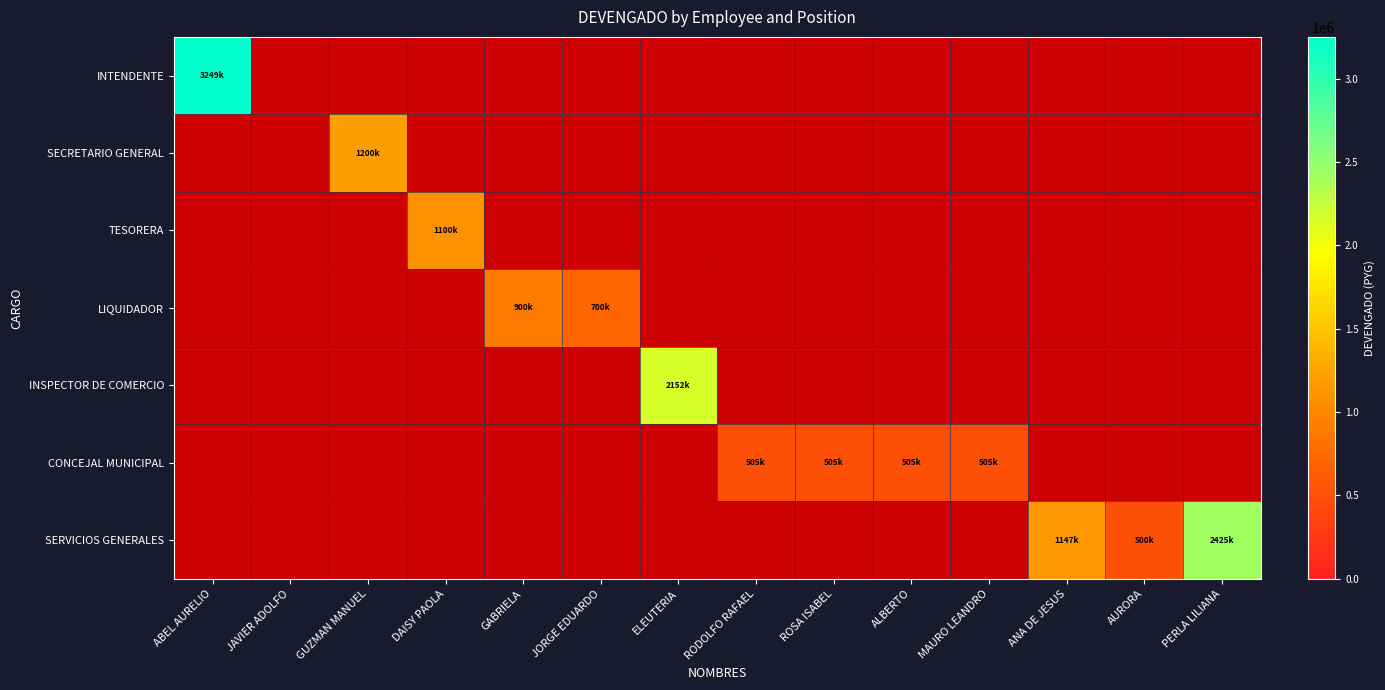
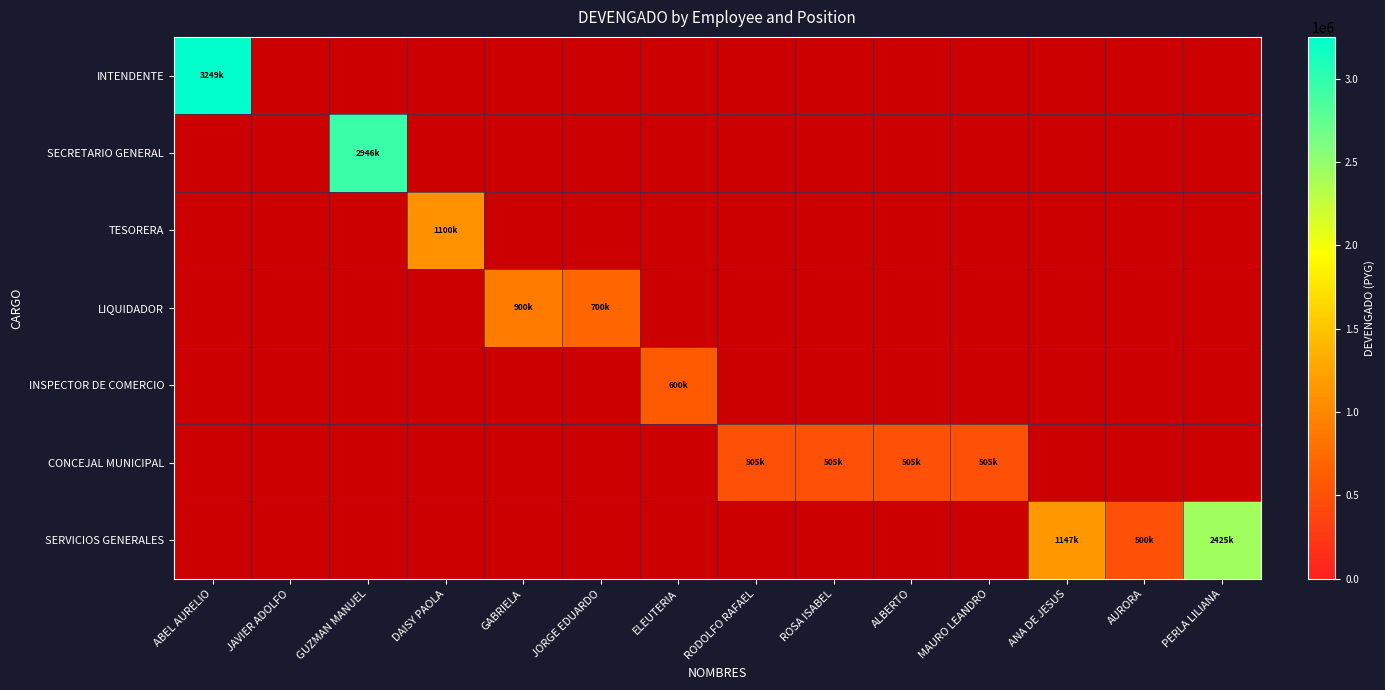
SECRETARIO GENERAL, GUZMAN MANUEL: 1200k -> 2946k
INSPECTOR DE COMERCIO, ELEUTERIA: 2152k -> 600k
